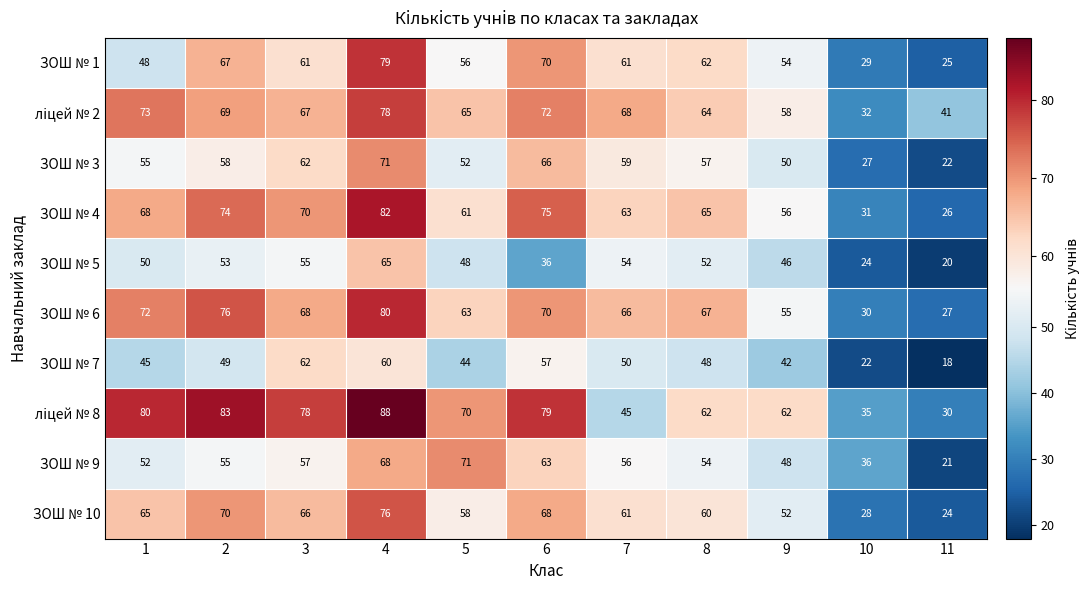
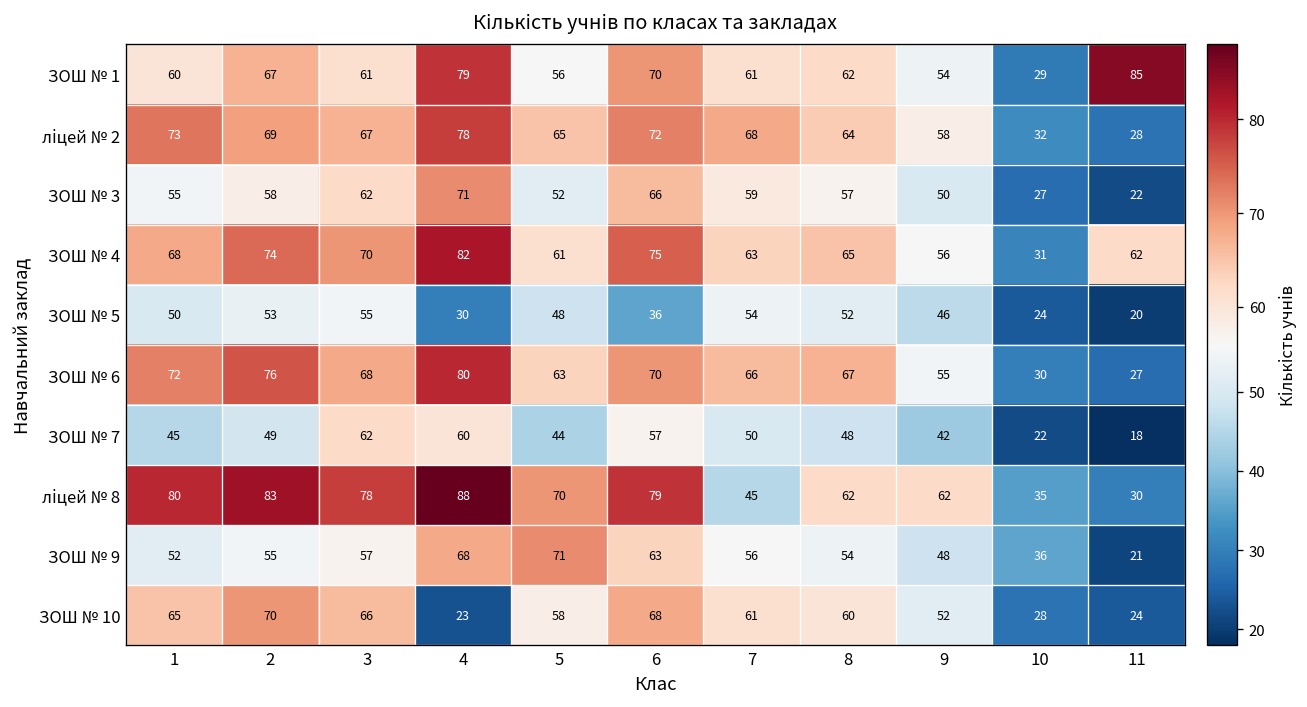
ЗОШ № 1, 1: 48 -> 60
ЗОШ № 1, 11: 25 -> 85
ліцей № 2, 11: 41 -> 28
ЗОШ № 4, 11: 26 -> 62
ЗОШ № 5, 4: 65 -> 30
ЗОШ № 10, 4: 76 -> 23
